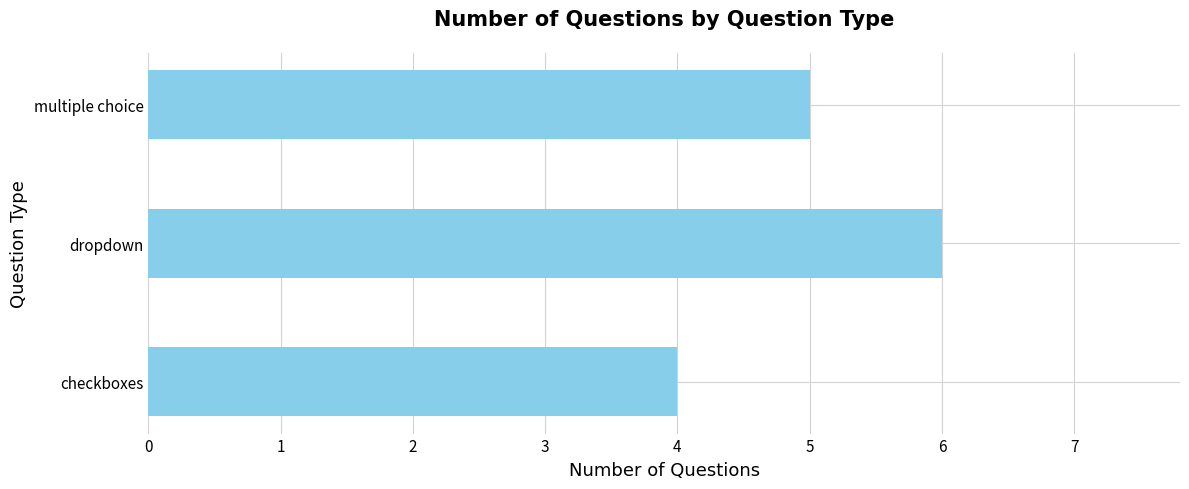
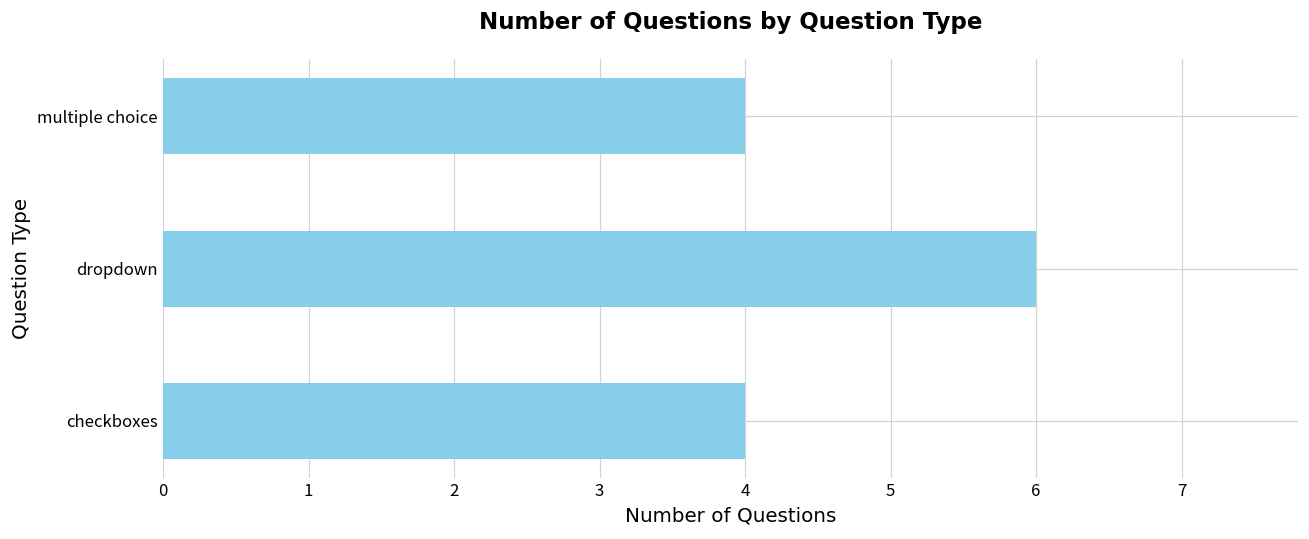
multiple choice: 5 -> 4
